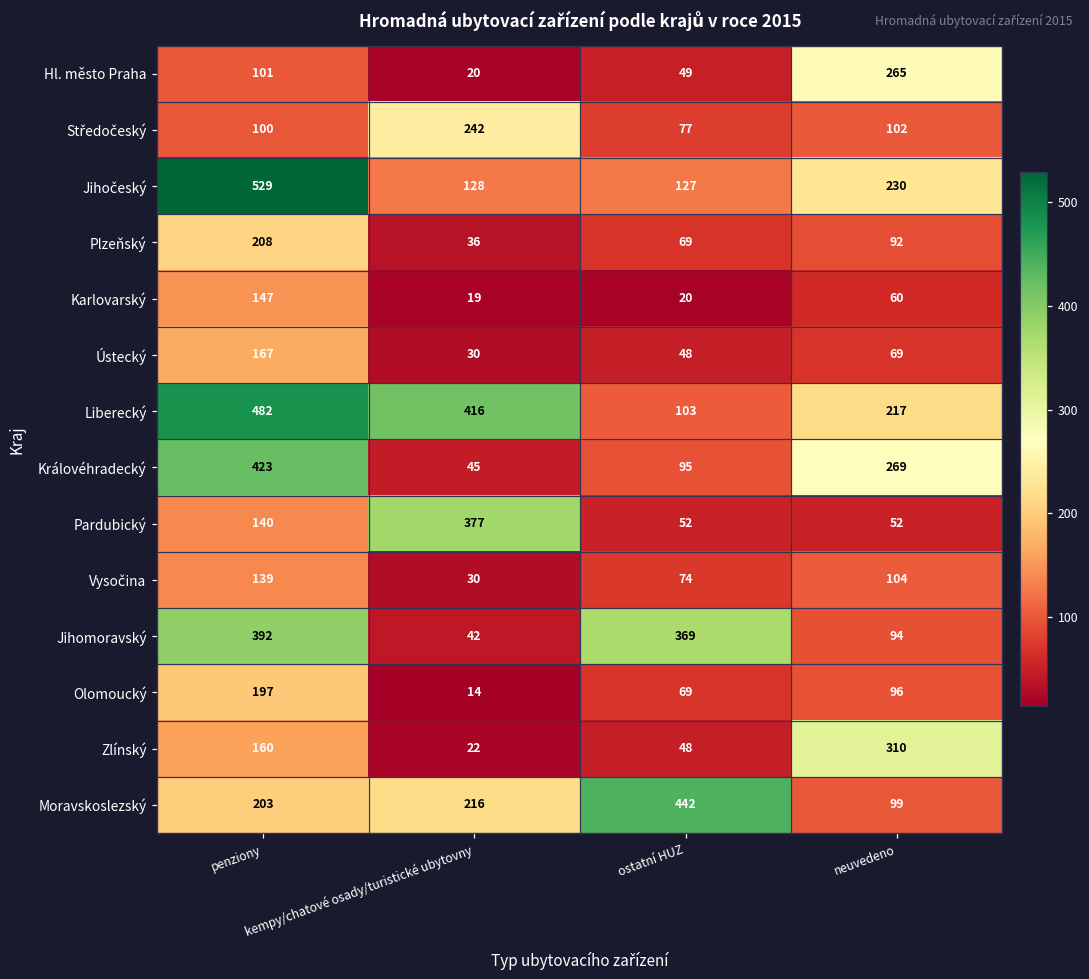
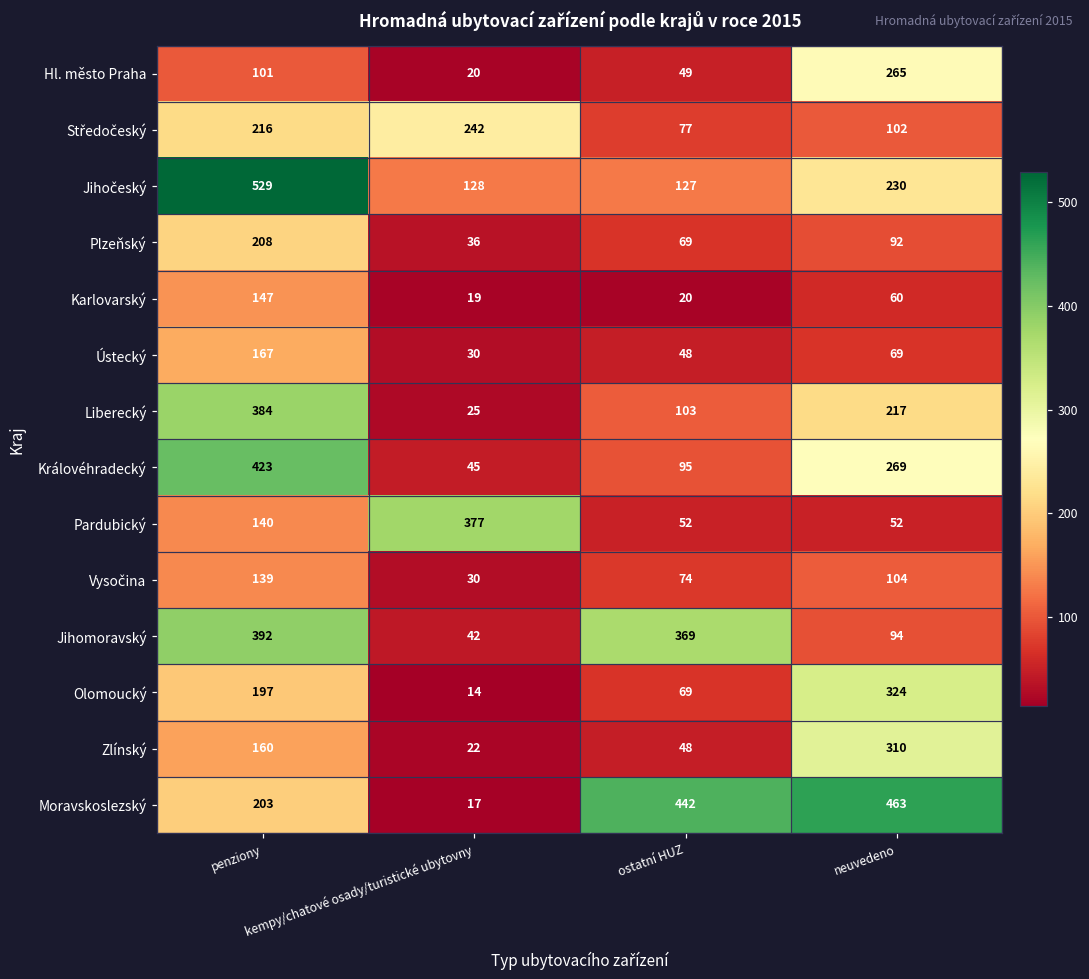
Středočeský, penziony: 100 -> 216
Liberecký, penziony: 482 -> 384
Liberecký, kempy/chatové osady/turistické ubytovny: 416 -> 25
Olomoucký, neuvedeno: 96 -> 324
Moravskoslezský, kempy/chatové osady/turistické ubytovny: 216 -> 17
Moravskoslezský, neuvedeno: 99 -> 463
